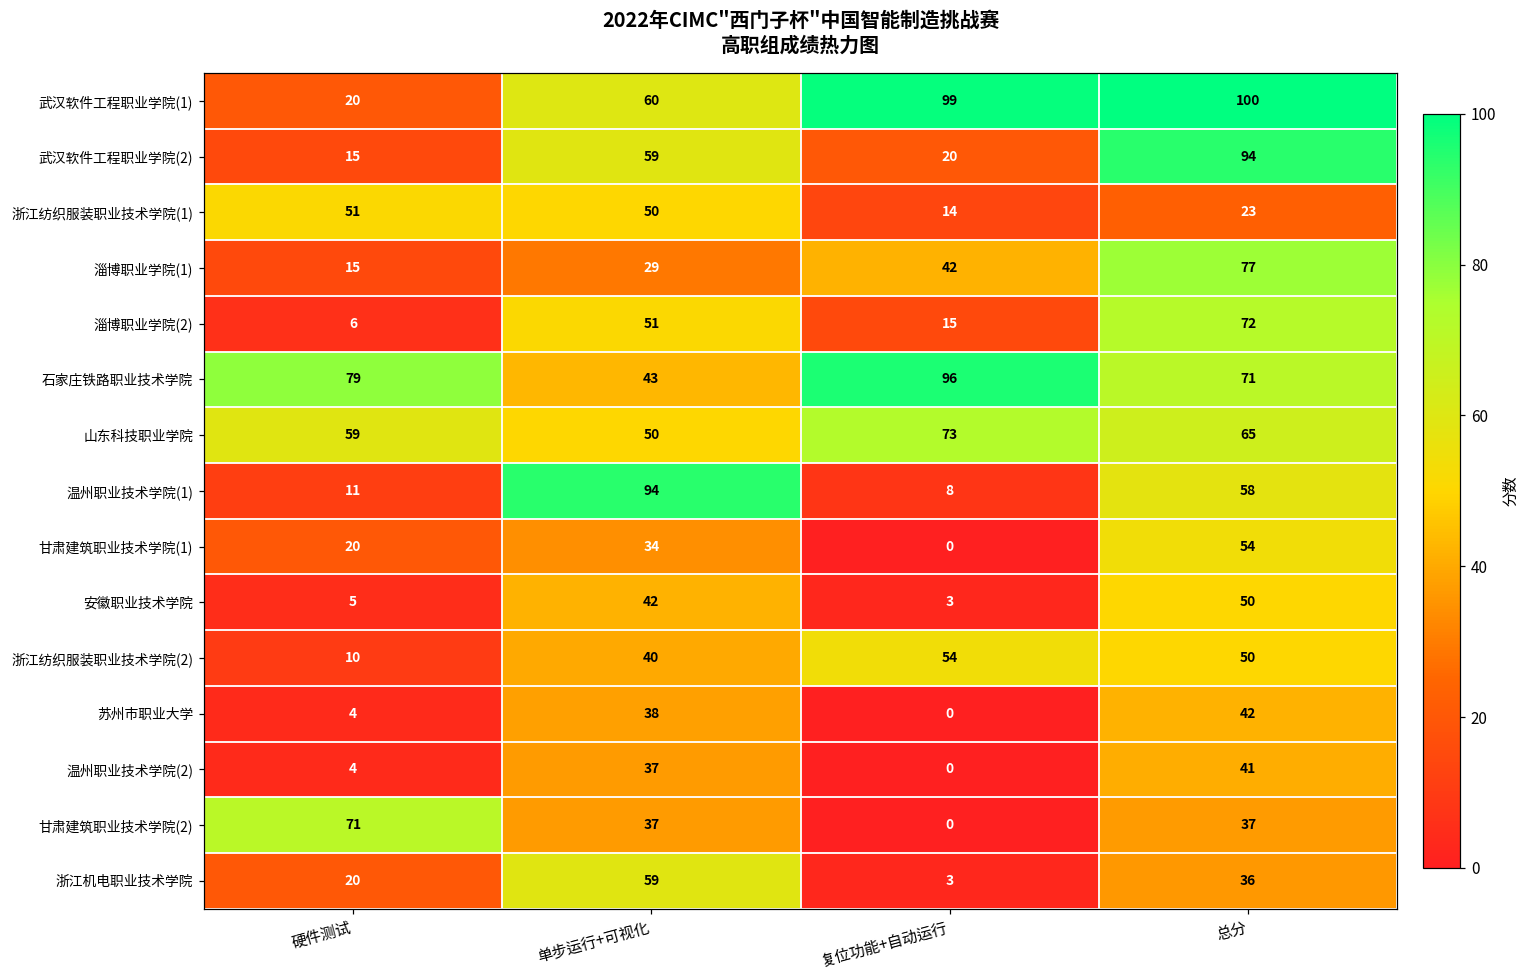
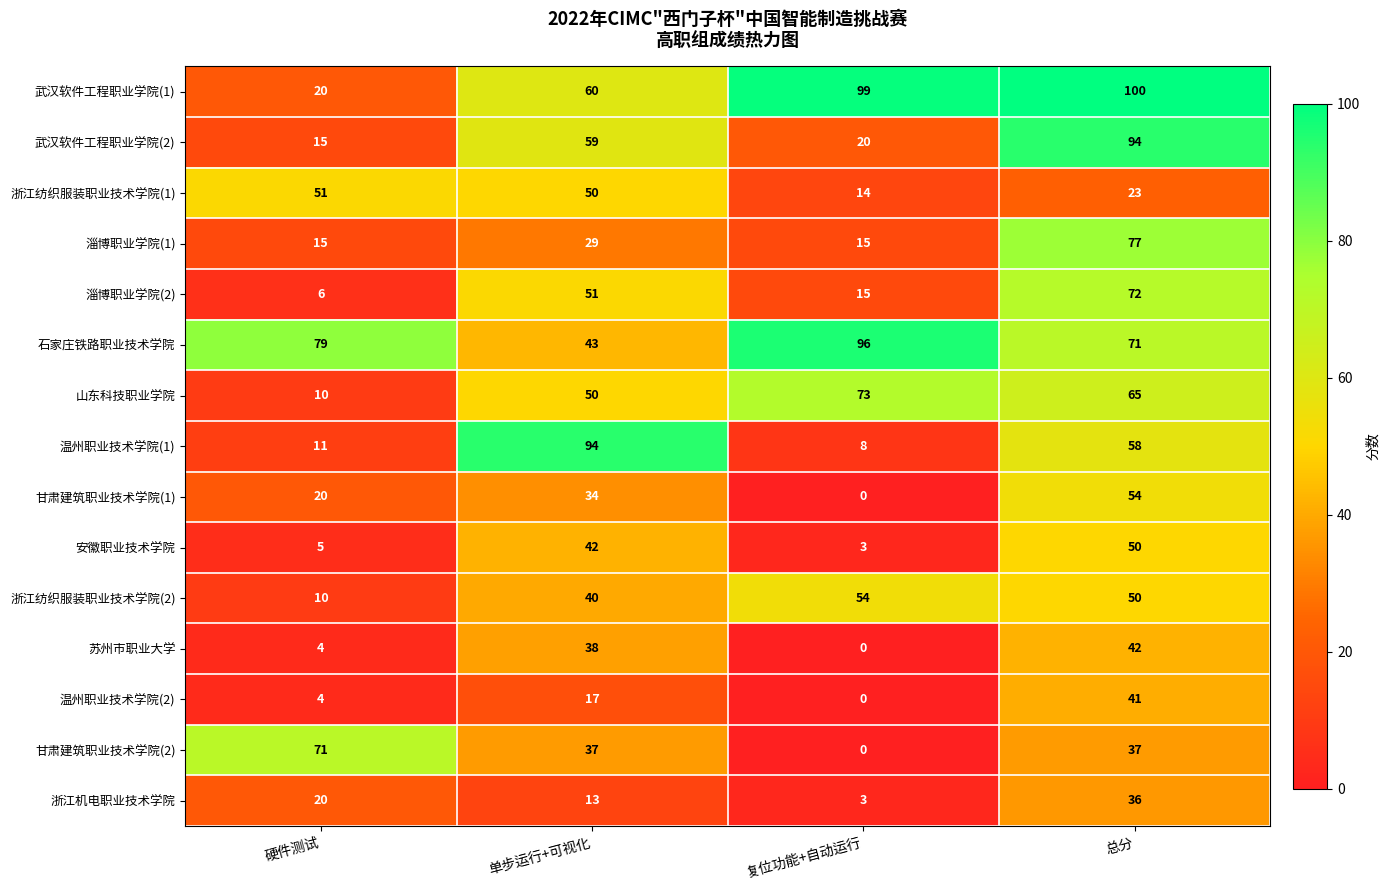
淄博职业学院(1), 复位功能+自动运行: 42 -> 15
山东科技职业学院, 硬件测试: 59 -> 10
温州职业技术学院(2), 单步运行+可视化: 37 -> 17
浙江机电职业技术学院, 单步运行+可视化: 59 -> 13
